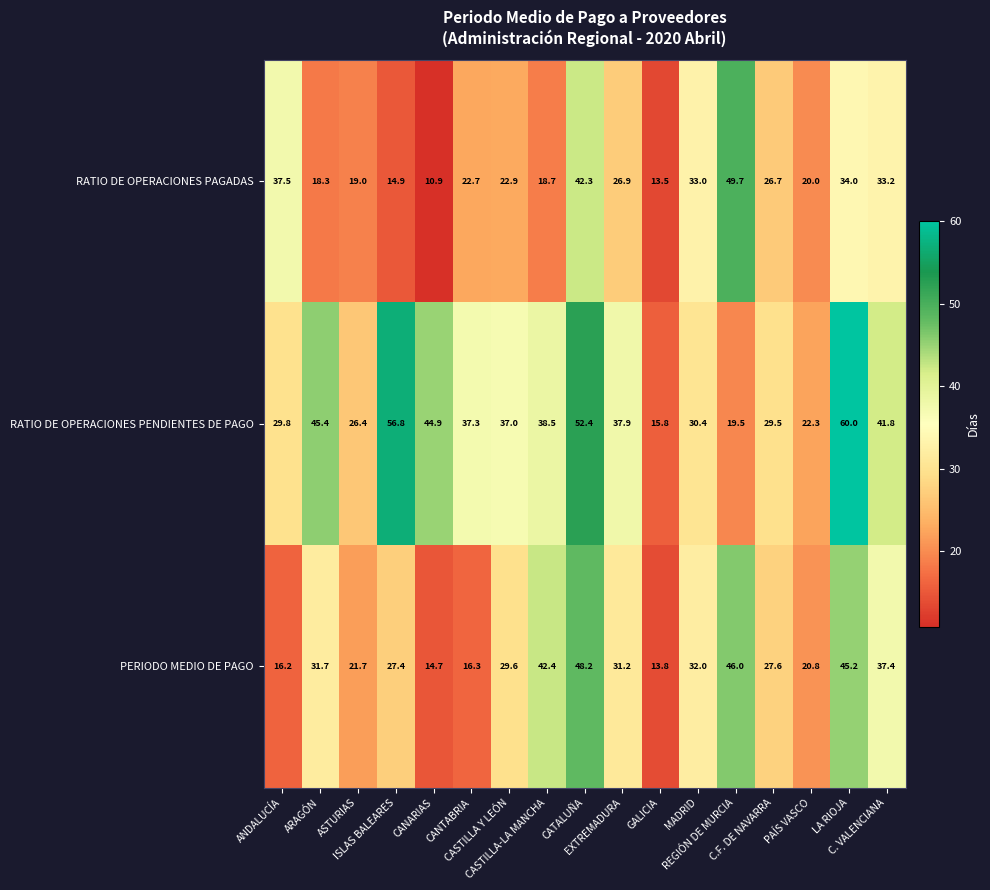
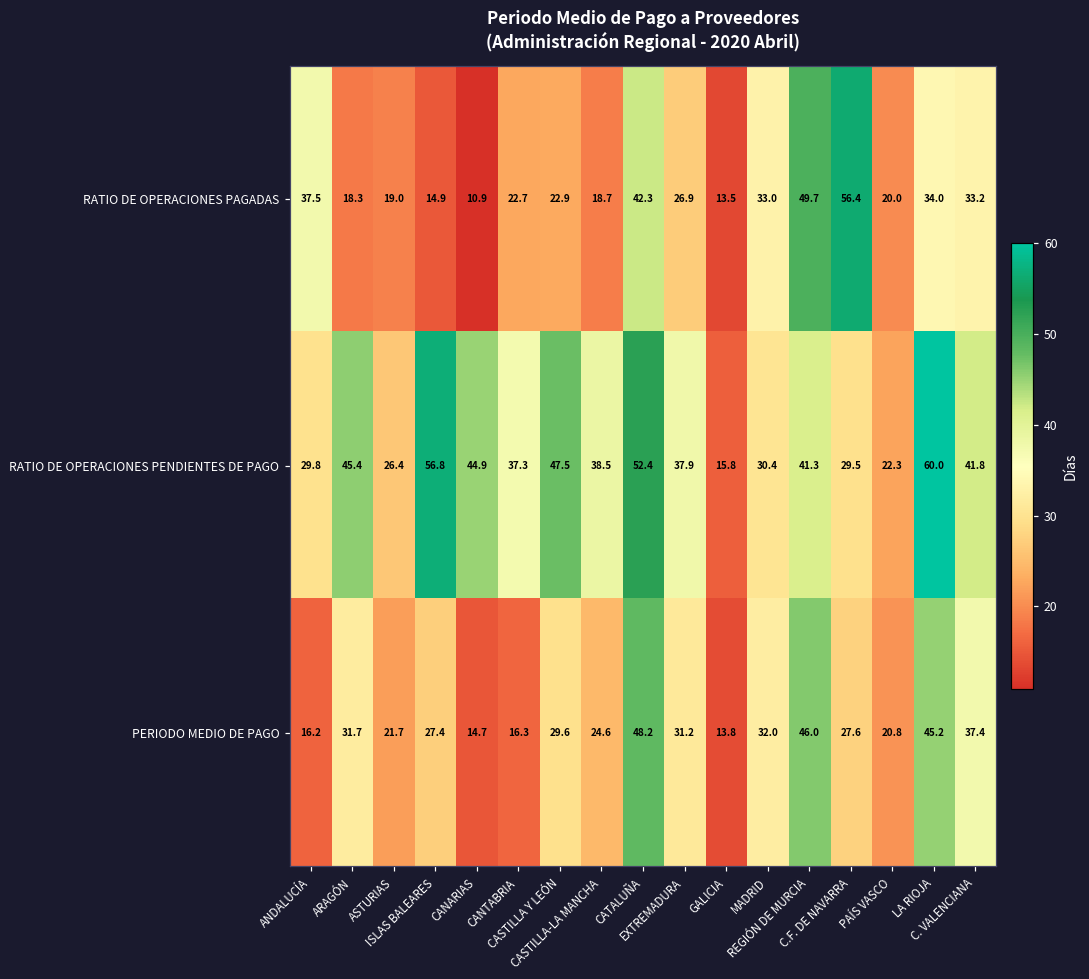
RATIO DE OPERACIONES PAGADAS, C.F. DE NAVARRA: 26.7 -> 56.4
RATIO DE OPERACIONES PENDIENTES DE PAGO, CASTILLA Y LEÓN: 37.0 -> 47.5
RATIO DE OPERACIONES PENDIENTES DE PAGO, REGIÓN DE MURCIA: 19.5 -> 41.3
PERIODO MEDIO DE PAGO, CASTILLA-LA MANCHA: 42.4 -> 24.6
